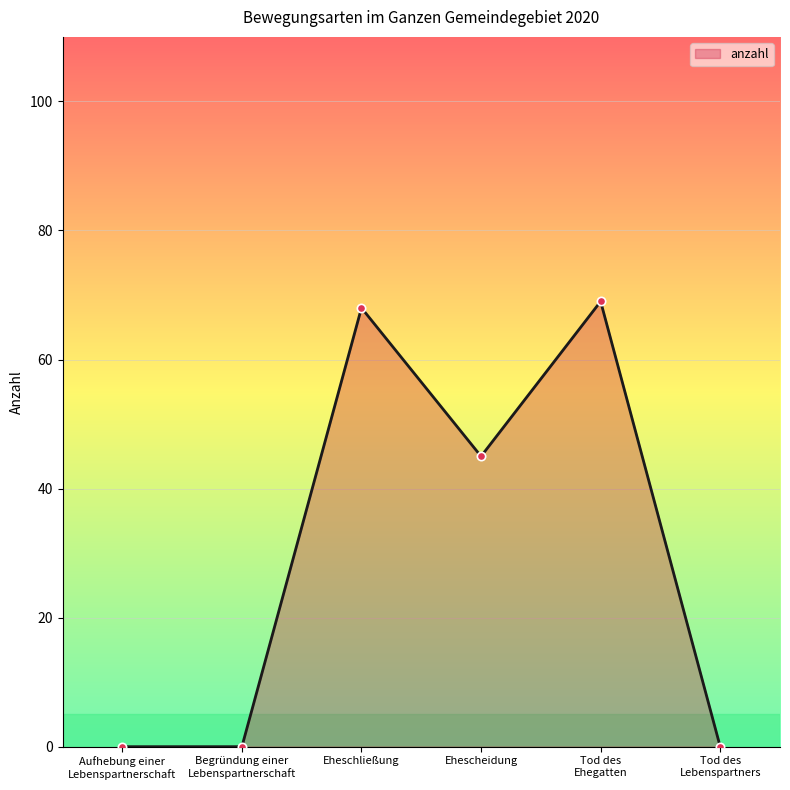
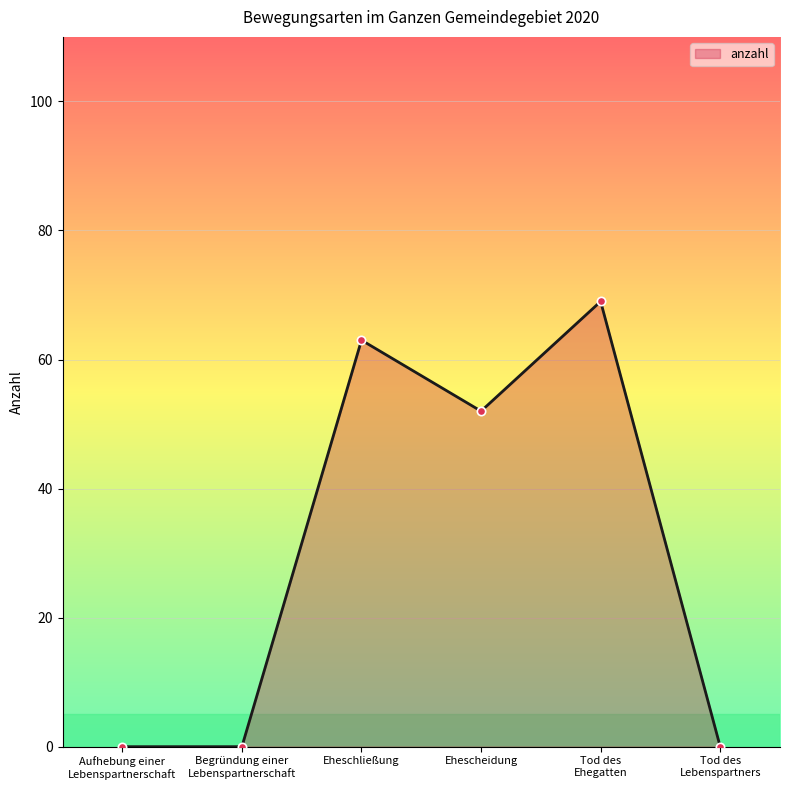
Eheschließung: 68 -> 63
Ehescheidung: 45 -> 52
